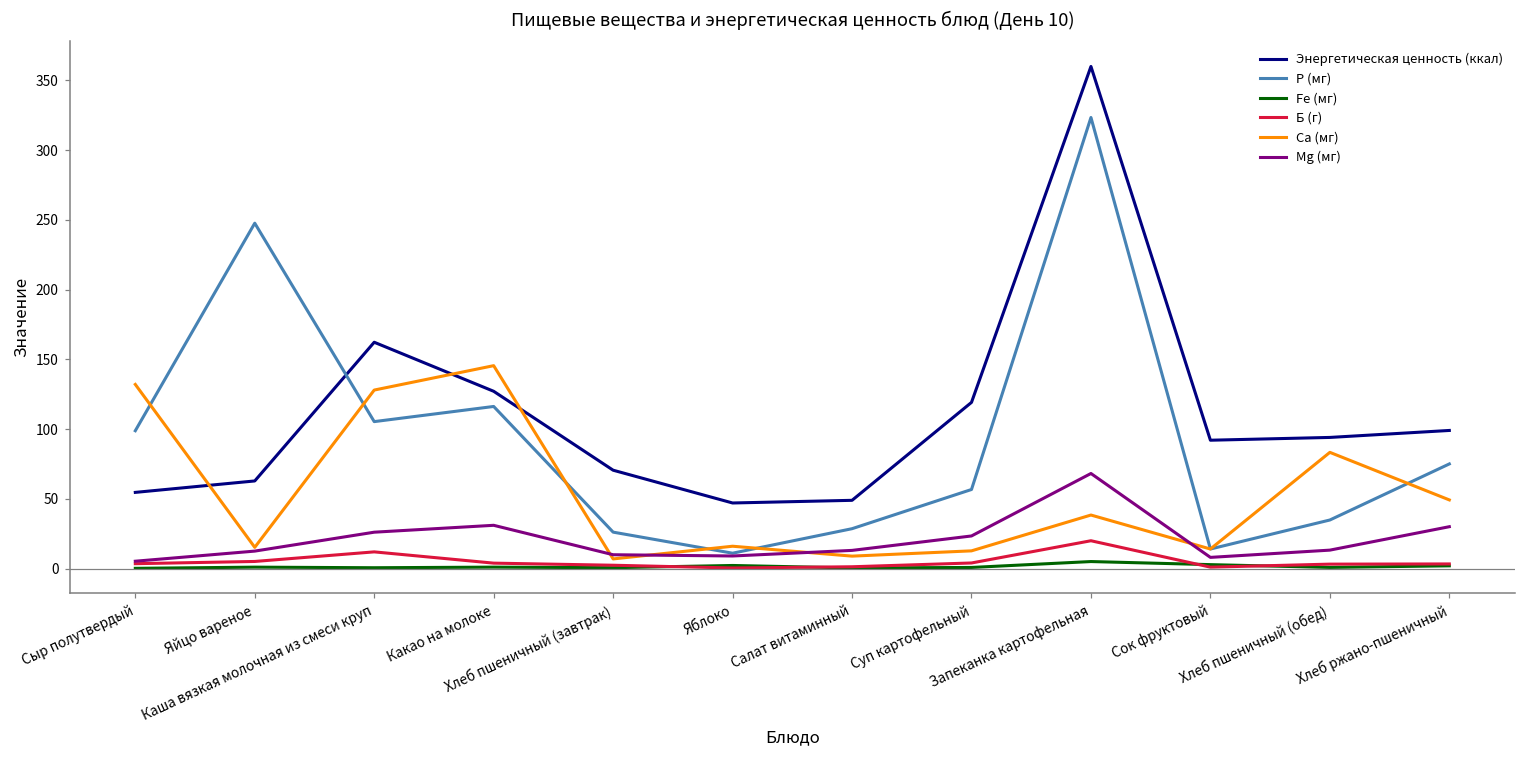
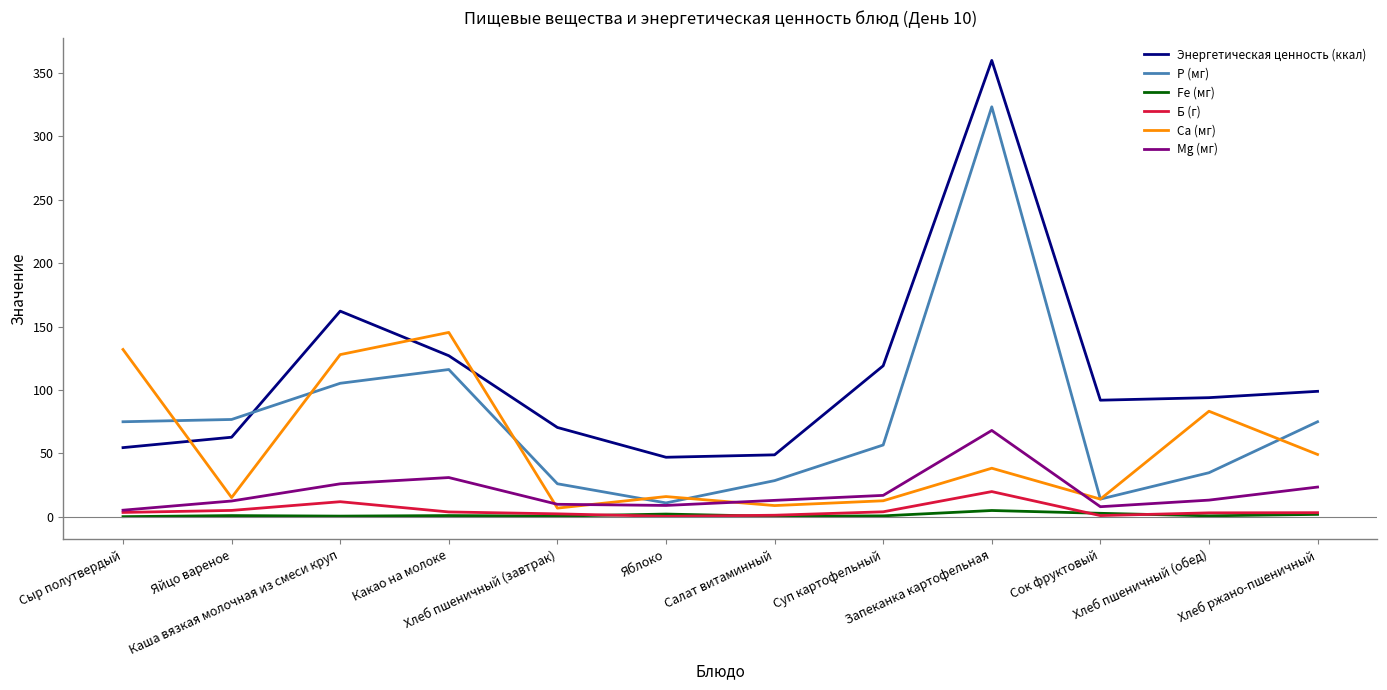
Р (мг), Сыр полутвердый: 99 -> 75
Р (мг), Яйцо вареное: 248 -> 77
Mg (мг), Суп картофельный: 23 -> 17
Mg (мг), Хлеб ржано-пшеничный: 30 -> 24
